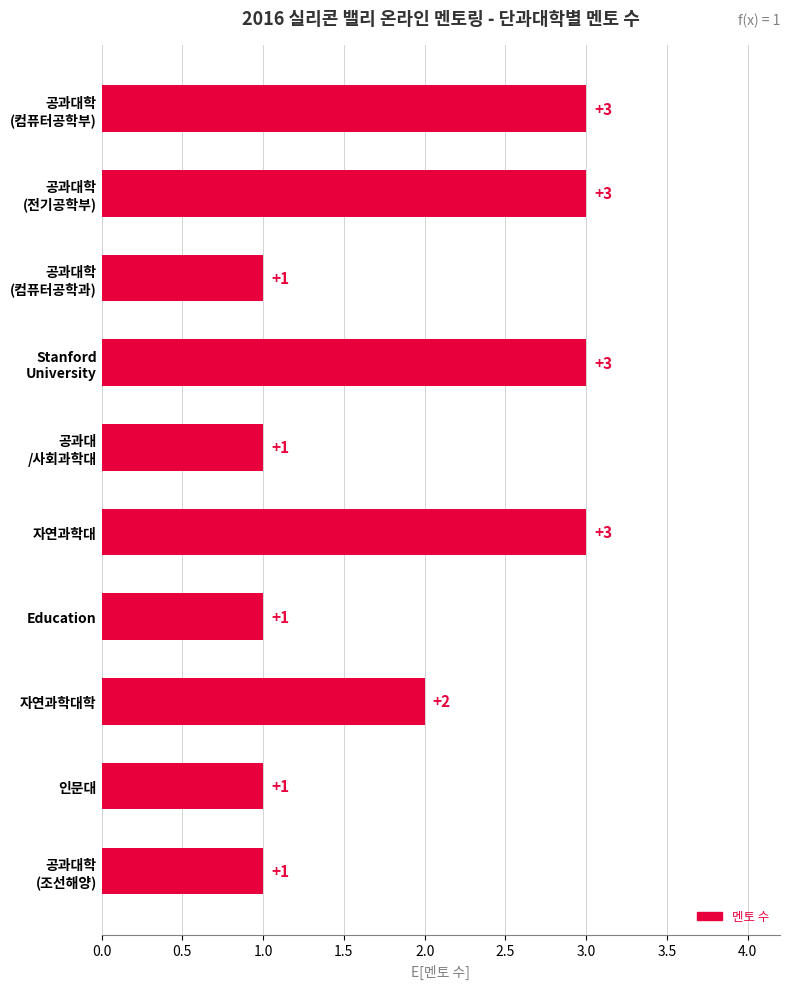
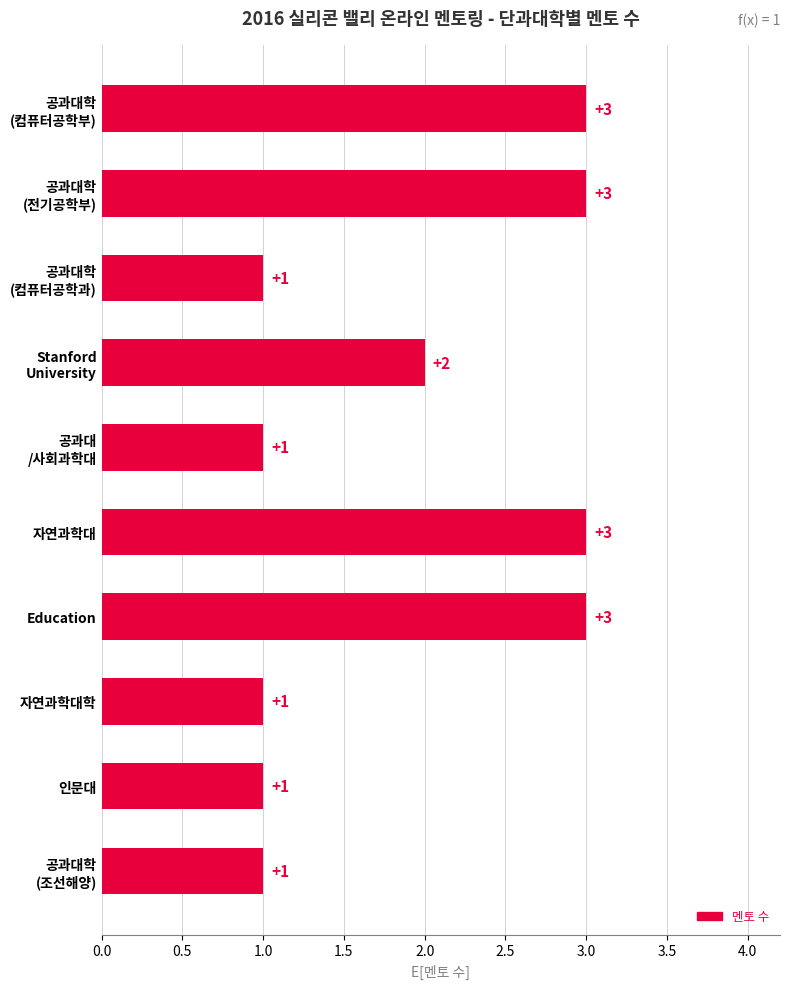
Stanford University: +3 -> +2
Education: +1 -> +3
자연과학대학: +2 -> +1
